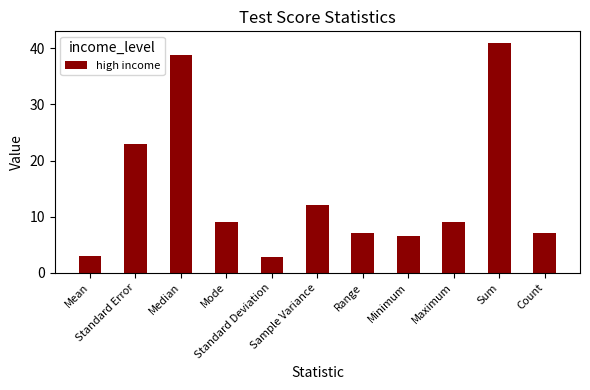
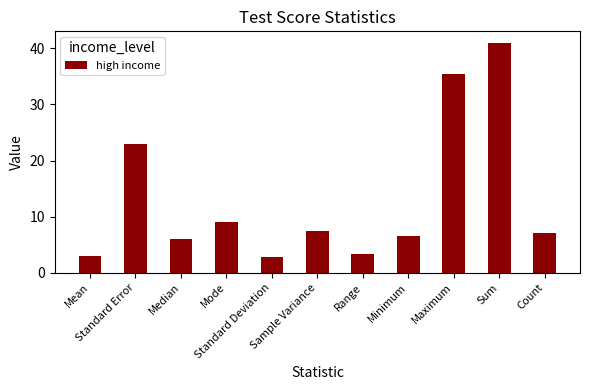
Median: 39 -> 6
Sample Variance: 12 -> 7
Range: 7 -> 3
Maximum: 9 -> 36
